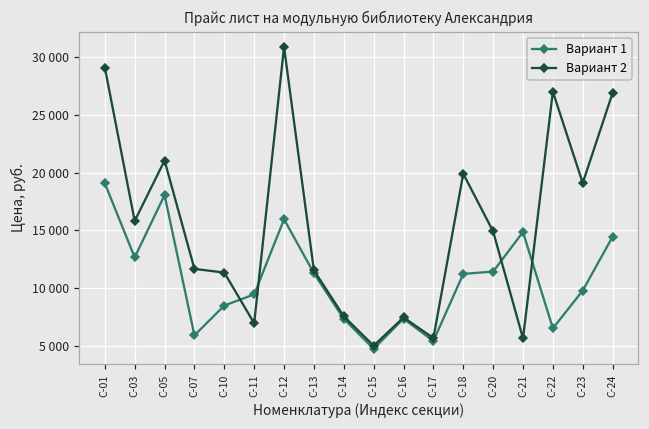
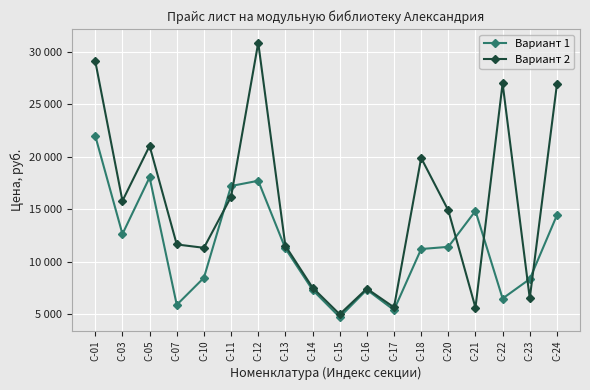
Вариант 1, С-01: 19100 -> 22000
Вариант 1, С-11: 9400 -> 17200
Вариант 2, С-11: 7000 -> 16200
Вариант 1, С-12: 16000 -> 17700
Вариант 1, С-23: 9800 -> 8400
Вариант 2, С-23: 19100 -> 6500
